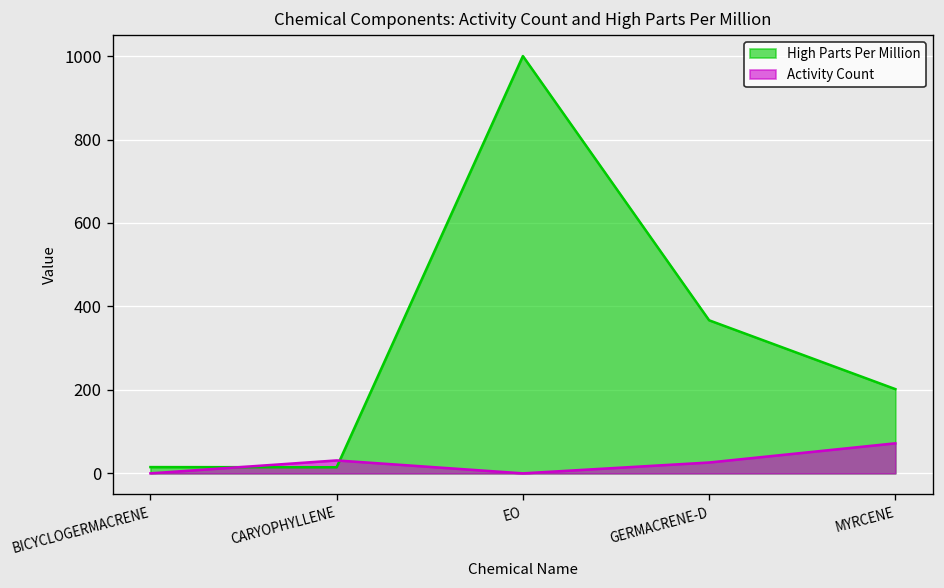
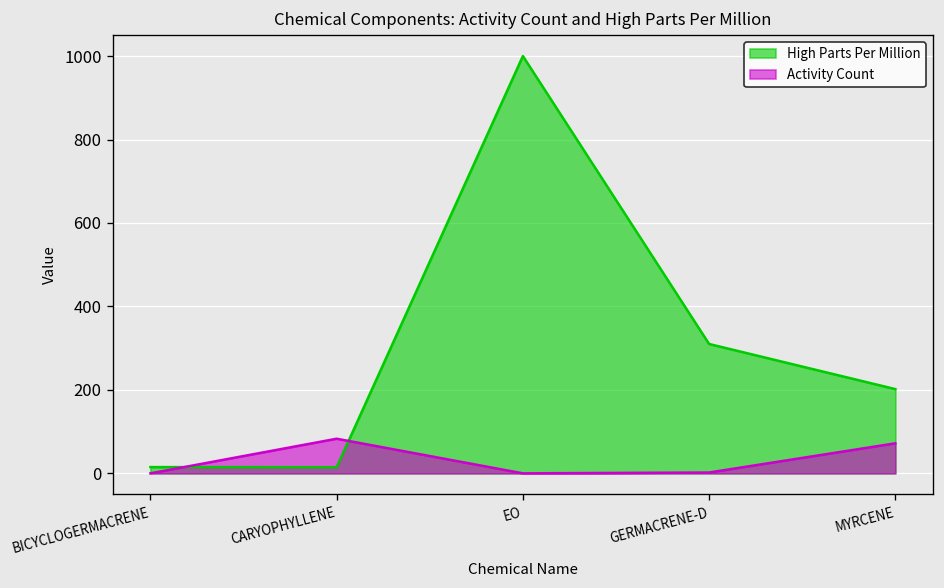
Activity Count, CARYOPHYLLENE: 30 -> 80
High Parts Per Million, GERMACRENE-D: 370 -> 310
Activity Count, GERMACRENE-D: 30 -> 0
